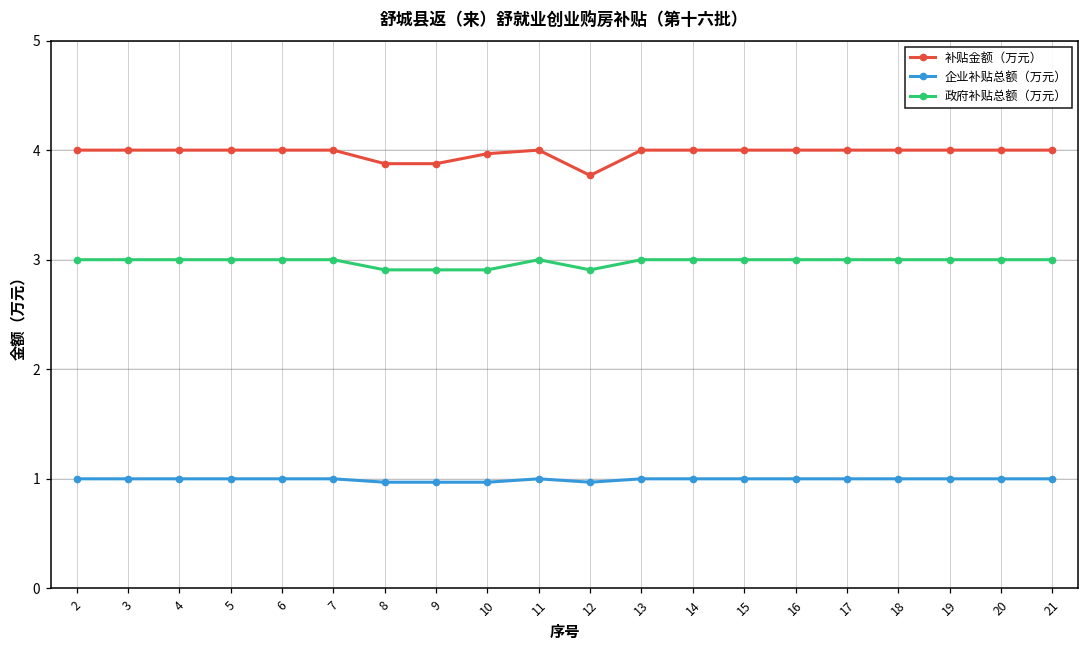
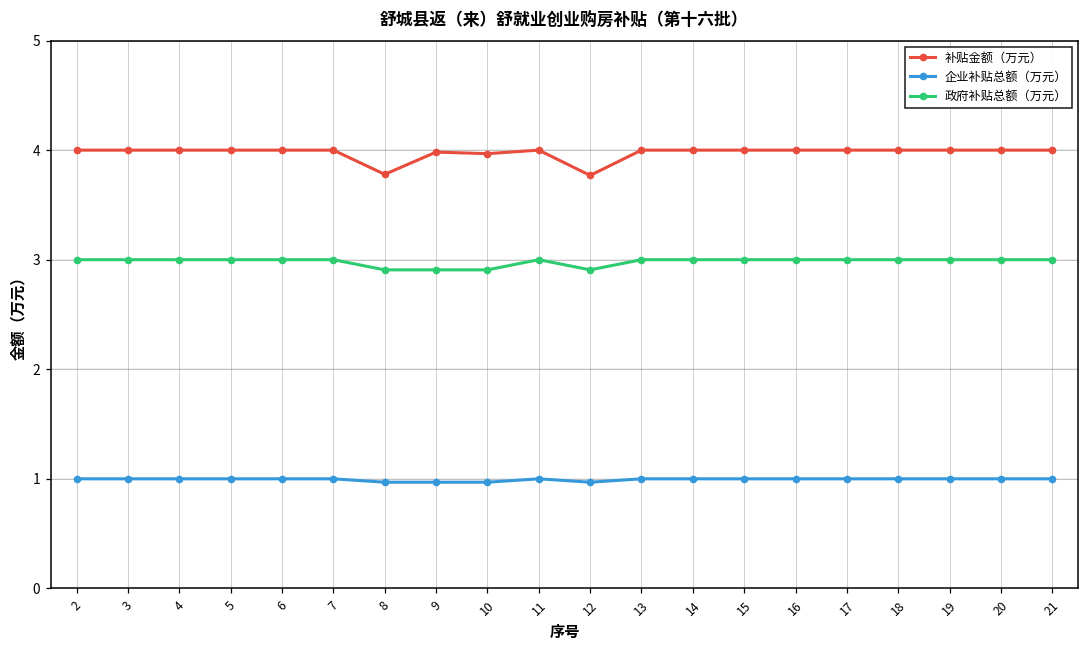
补贴金额（万元）, 8: 3.9 -> 3.8
补贴金额（万元）, 9: 3.9 -> 4.0
